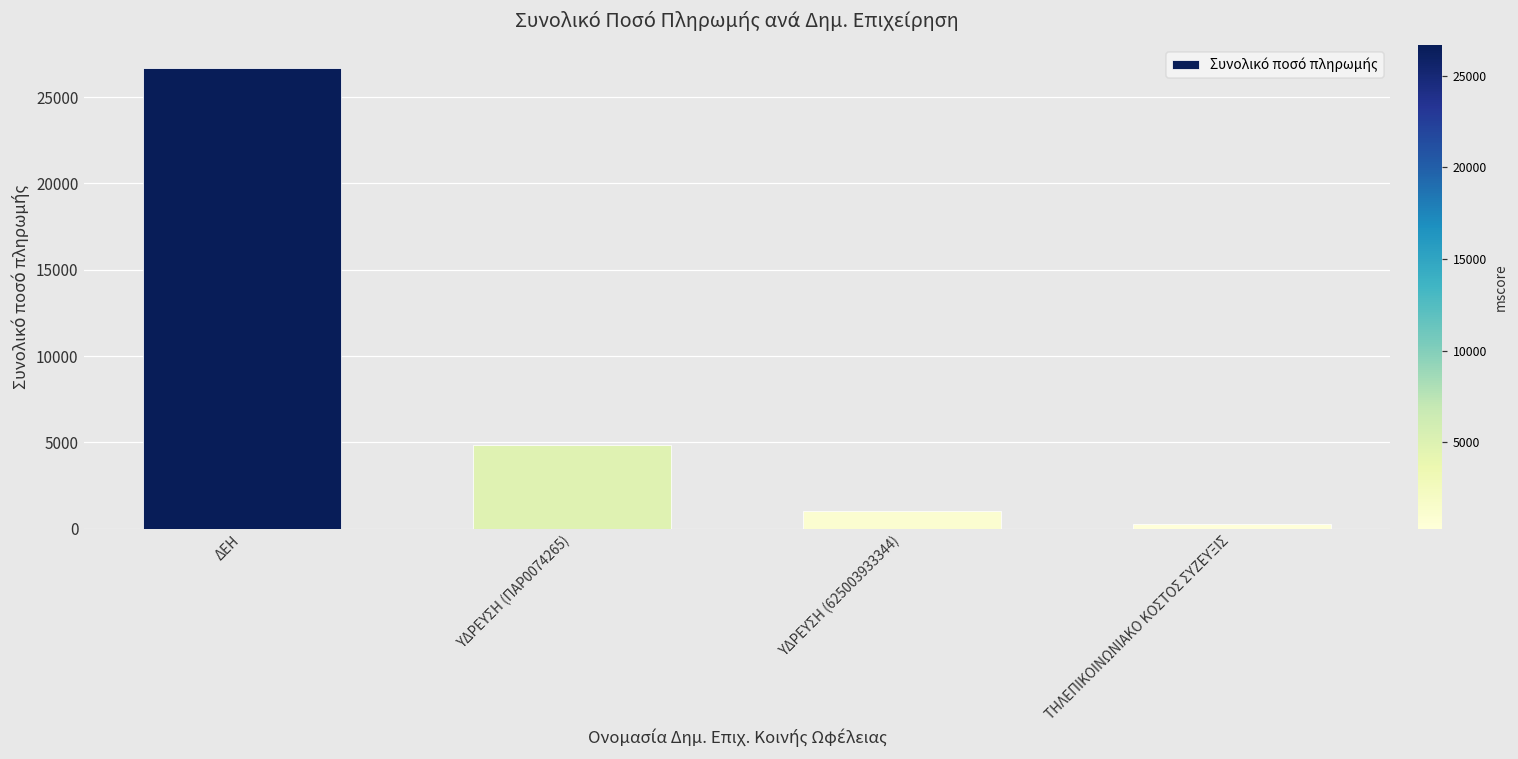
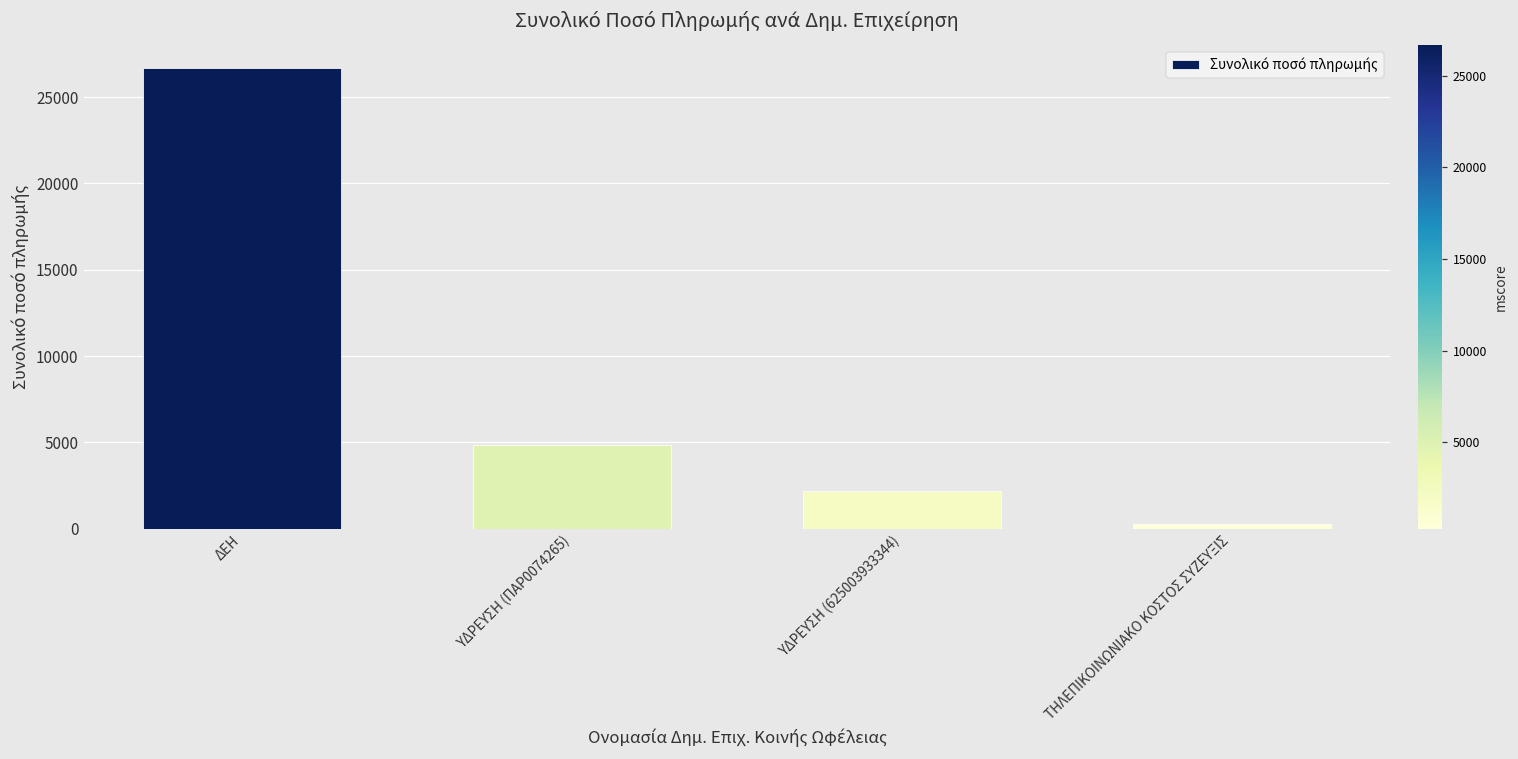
ΥΔΡΕΥΣΗ (625003933344): 1000 -> 2200
